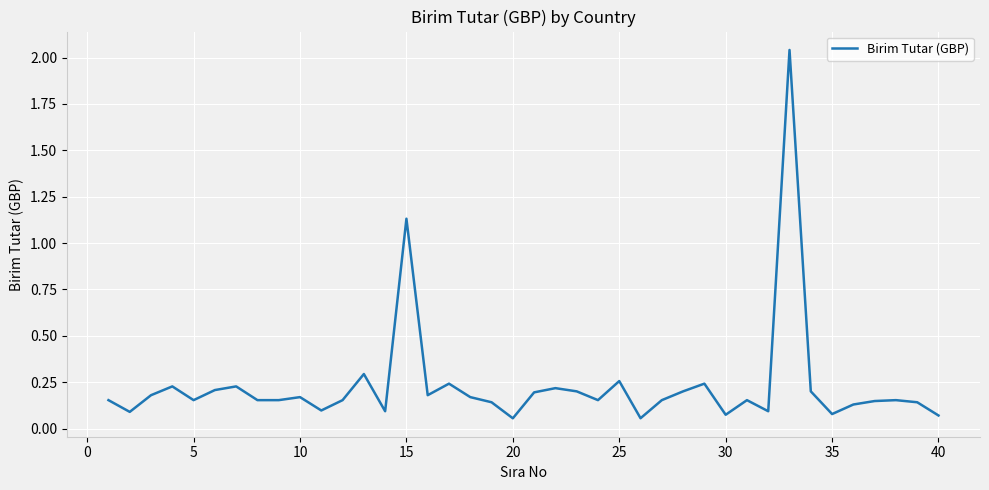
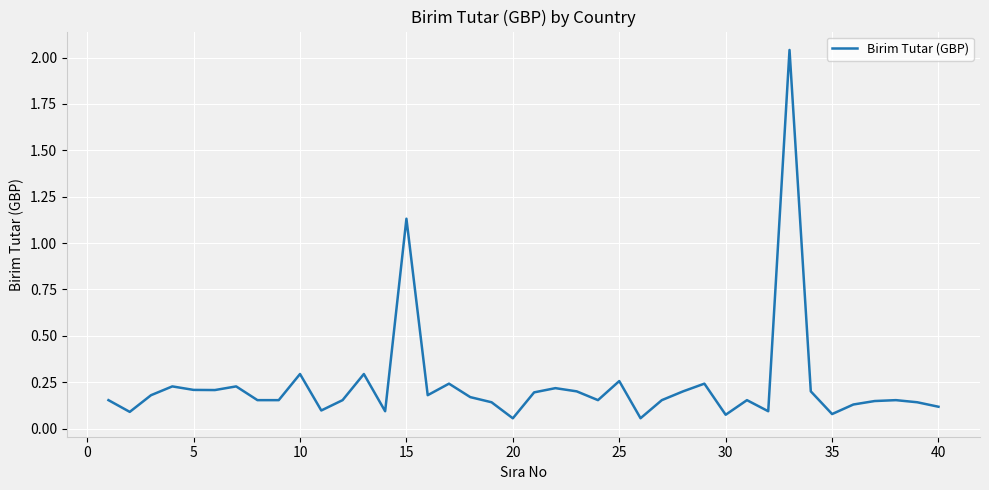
5: 0.15 -> 0.21
10: 0.17 -> 0.29
40: 0.07 -> 0.12
